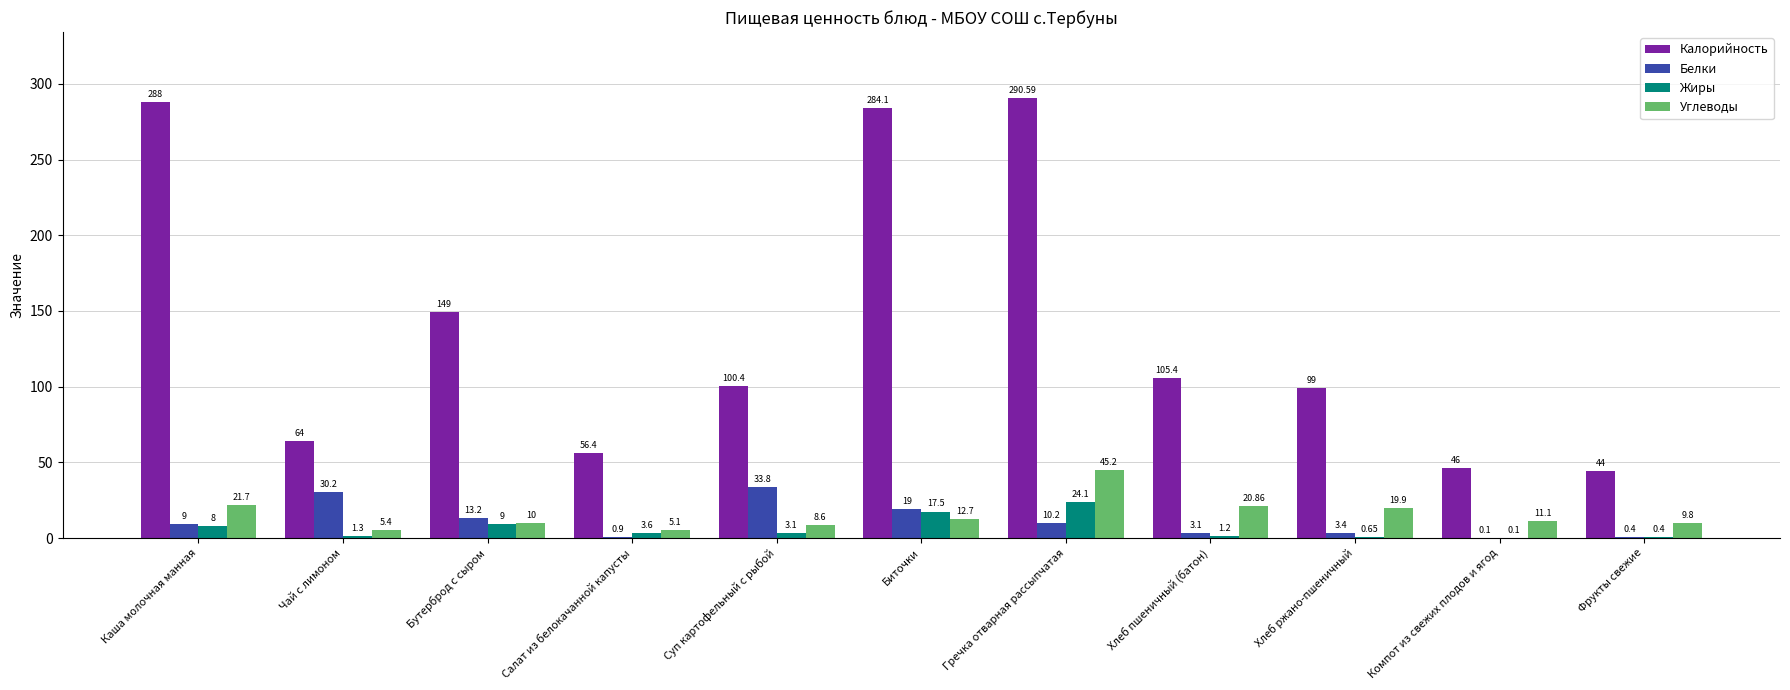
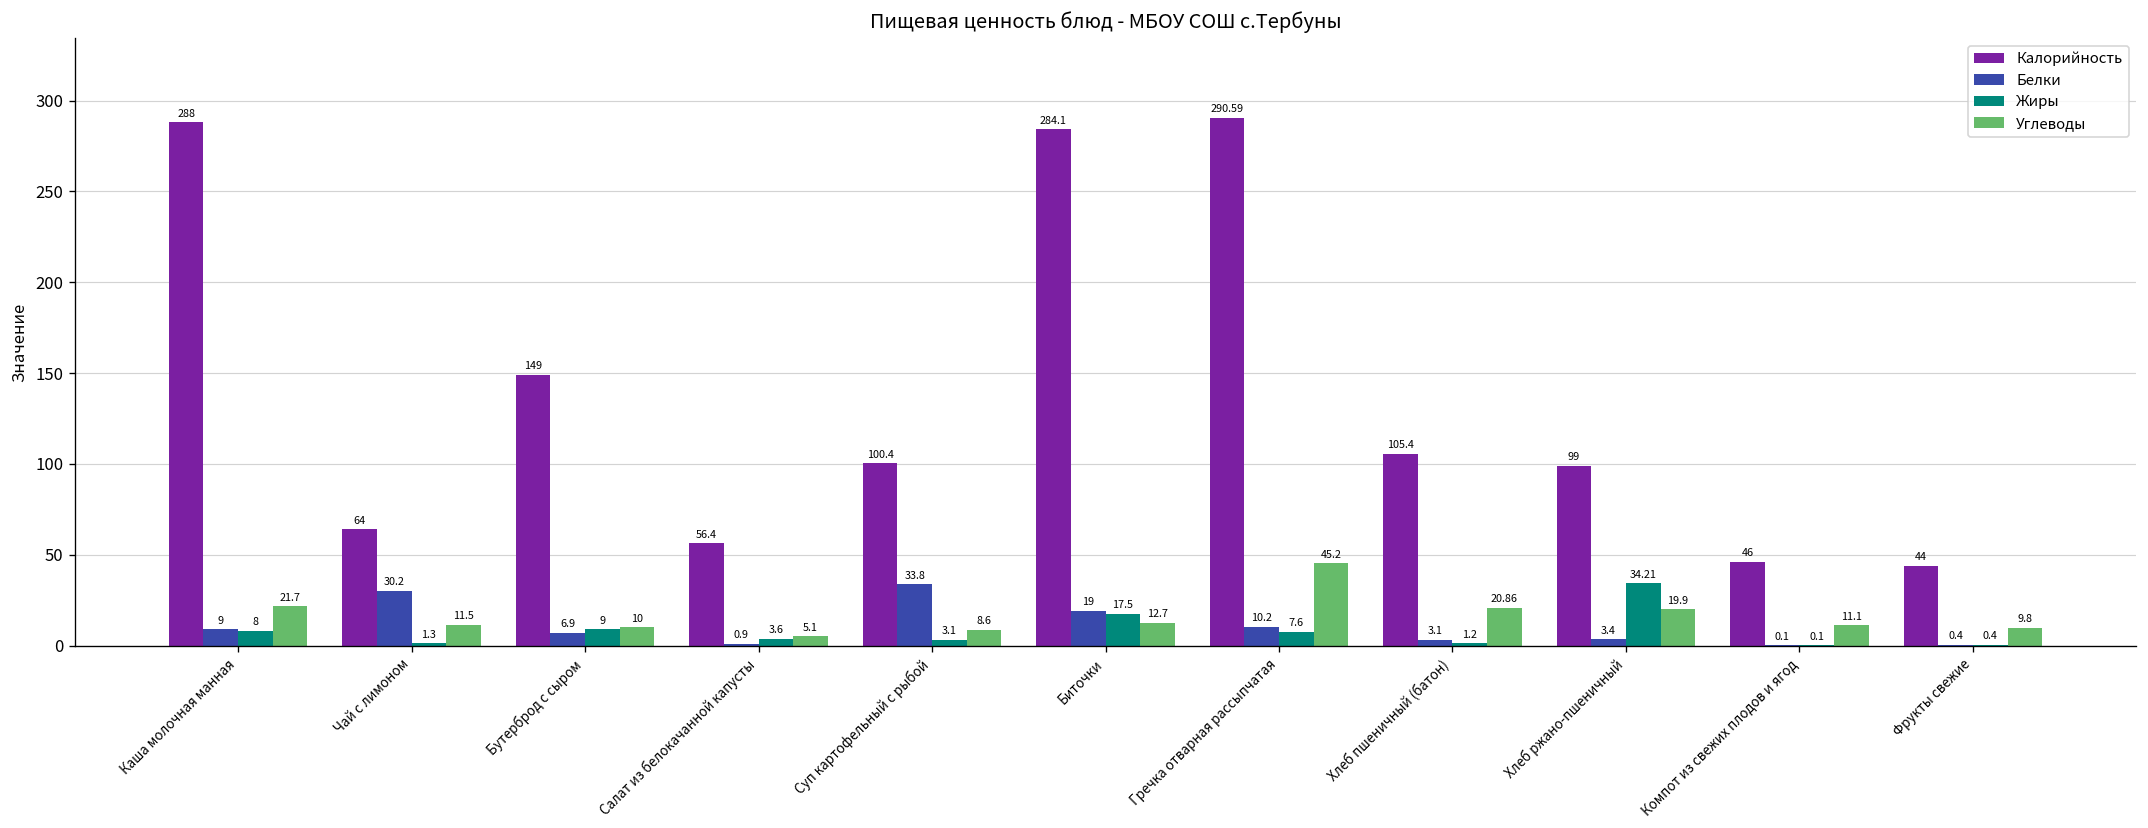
Углеводы, Чай с лимоном: 5.4 -> 11.5
Белки, Бутерброд с сыром: 13.2 -> 6.9
Жиры, Гречка отварная рассыпчатая: 24.1 -> 7.6
Жиры, Хлеб ржано-пшеничный: 0.65 -> 34.21
